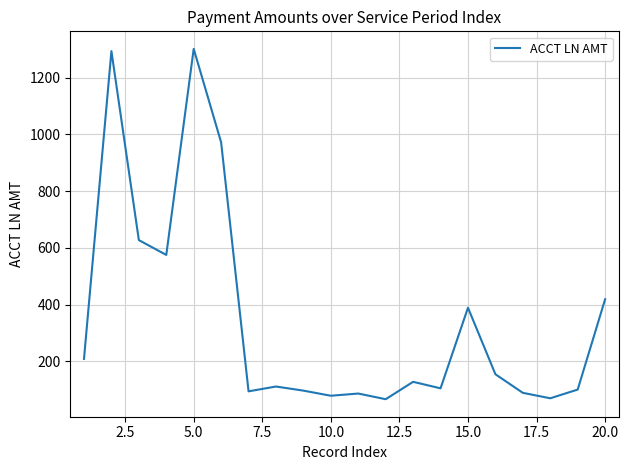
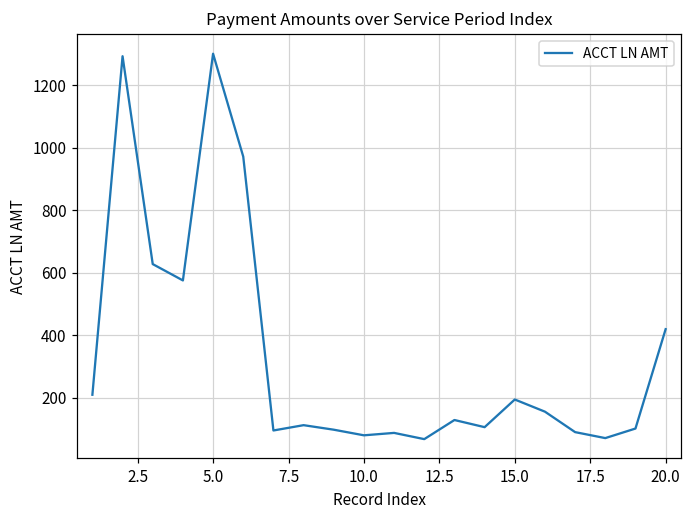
15.0: 390 -> 190
